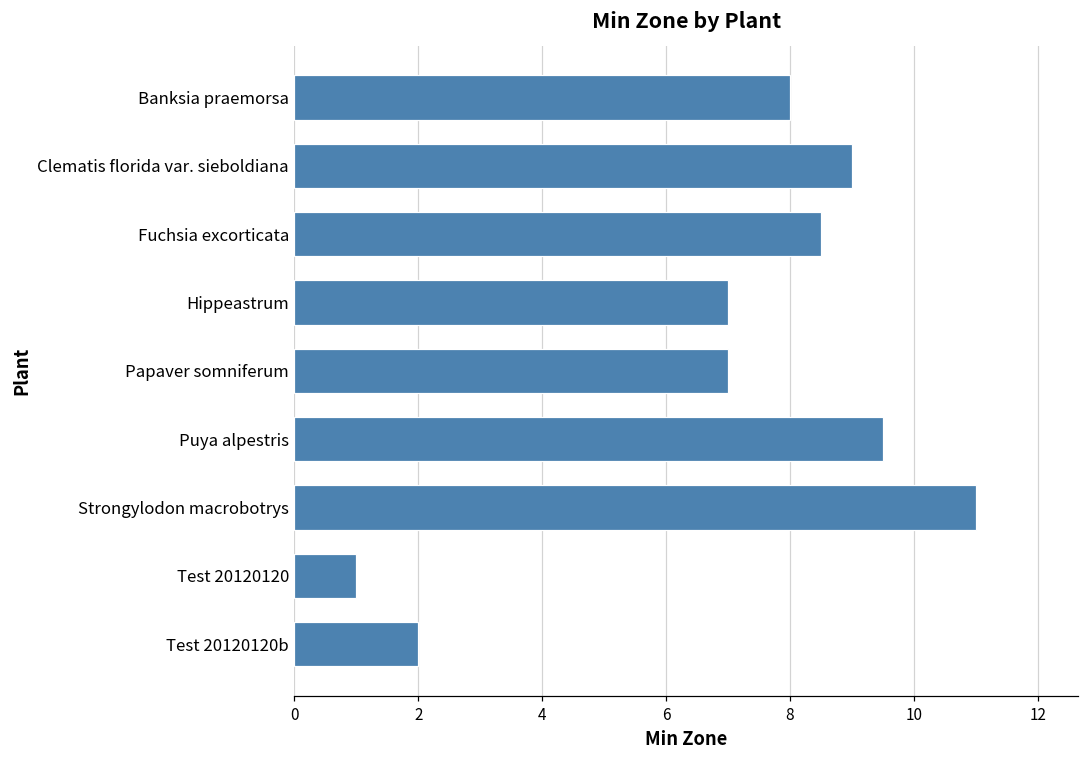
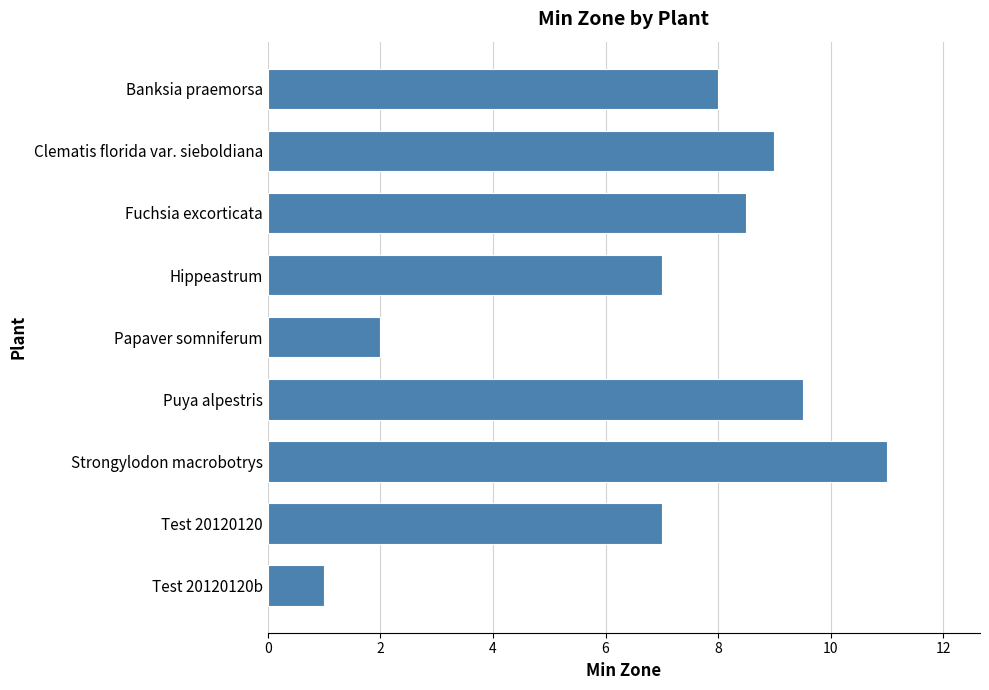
Papaver somniferum: 7 -> 2
Test 20120120: 1 -> 7
Test 20120120b: 2 -> 1
